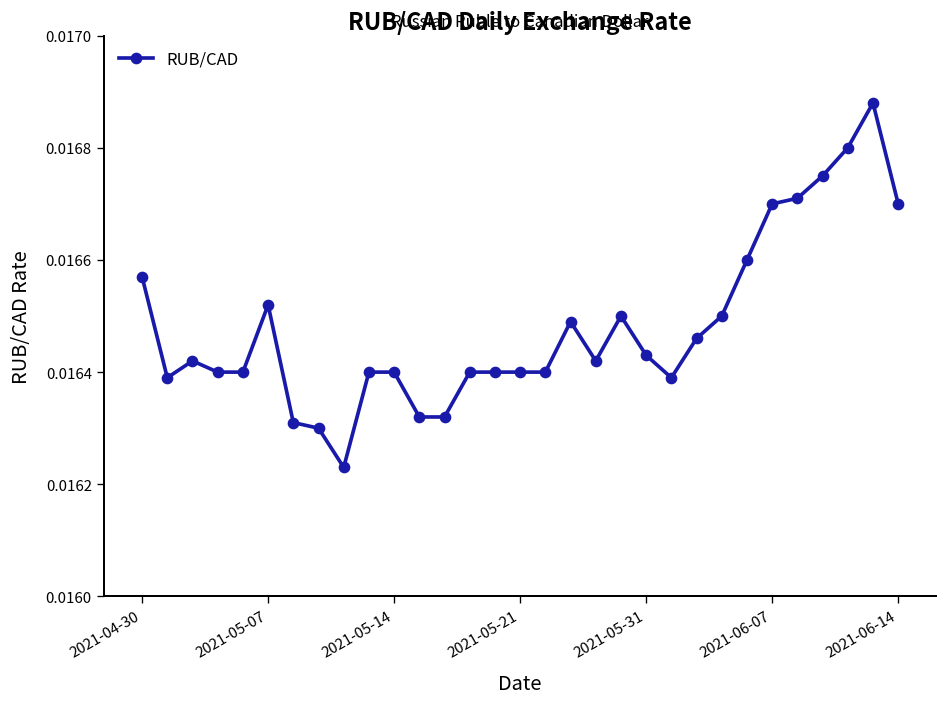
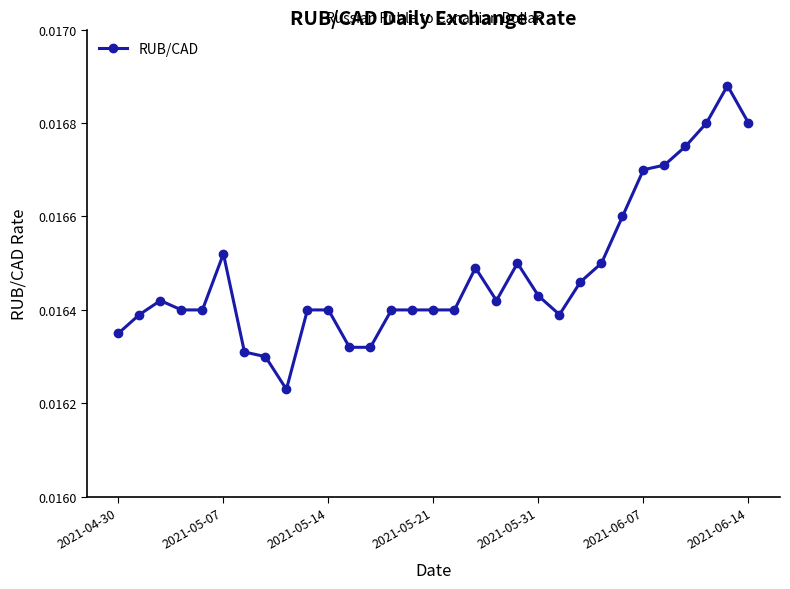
2021-04-30: 0.01657 -> 0.01635
2021-06-14: 0.0167 -> 0.0168
